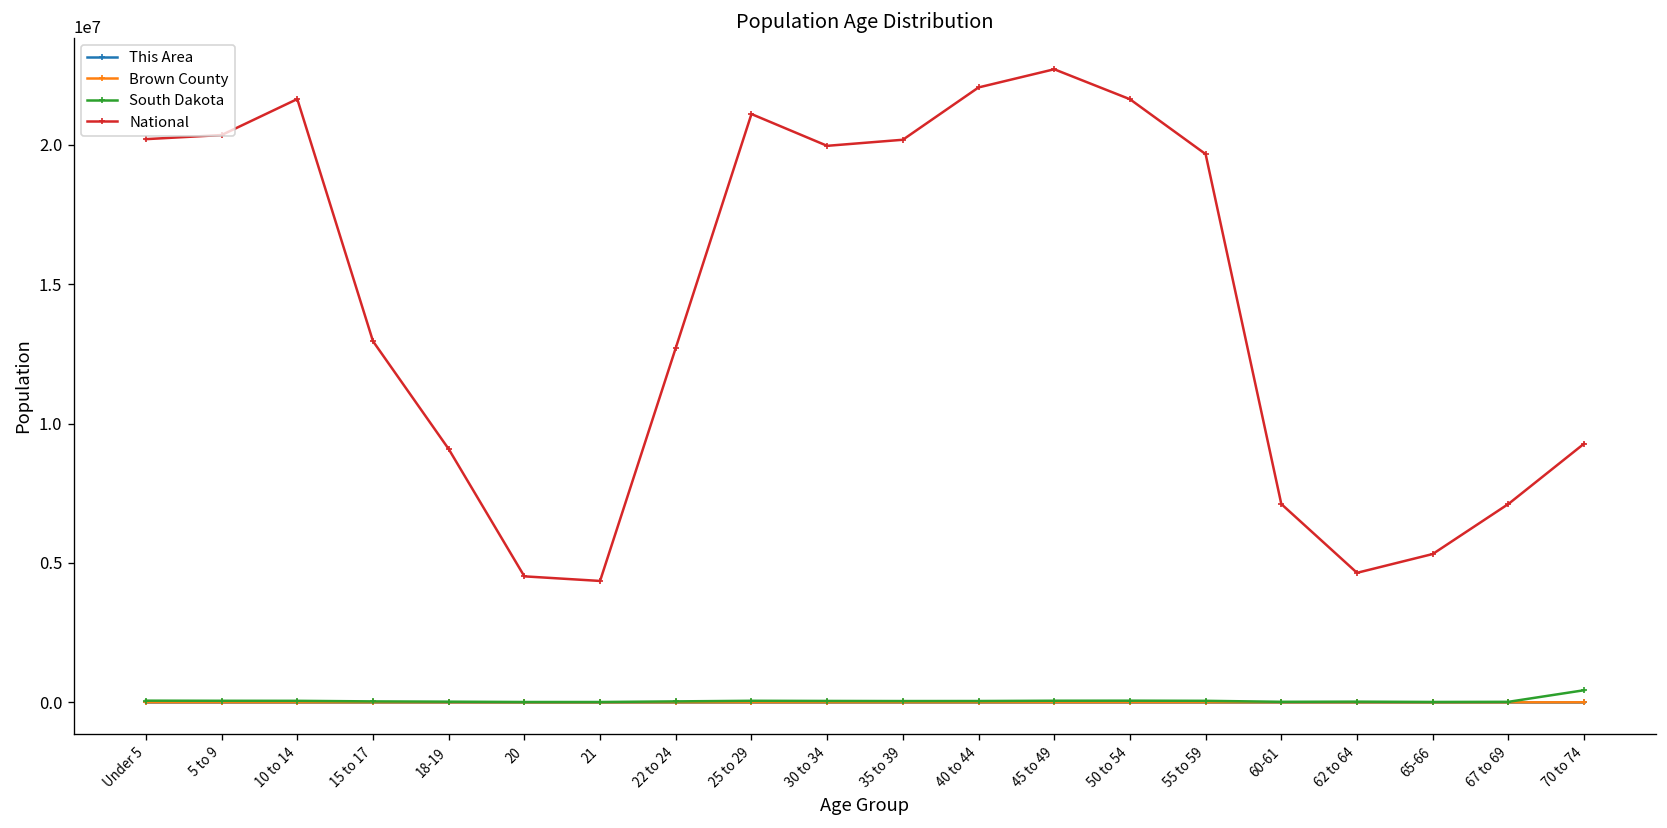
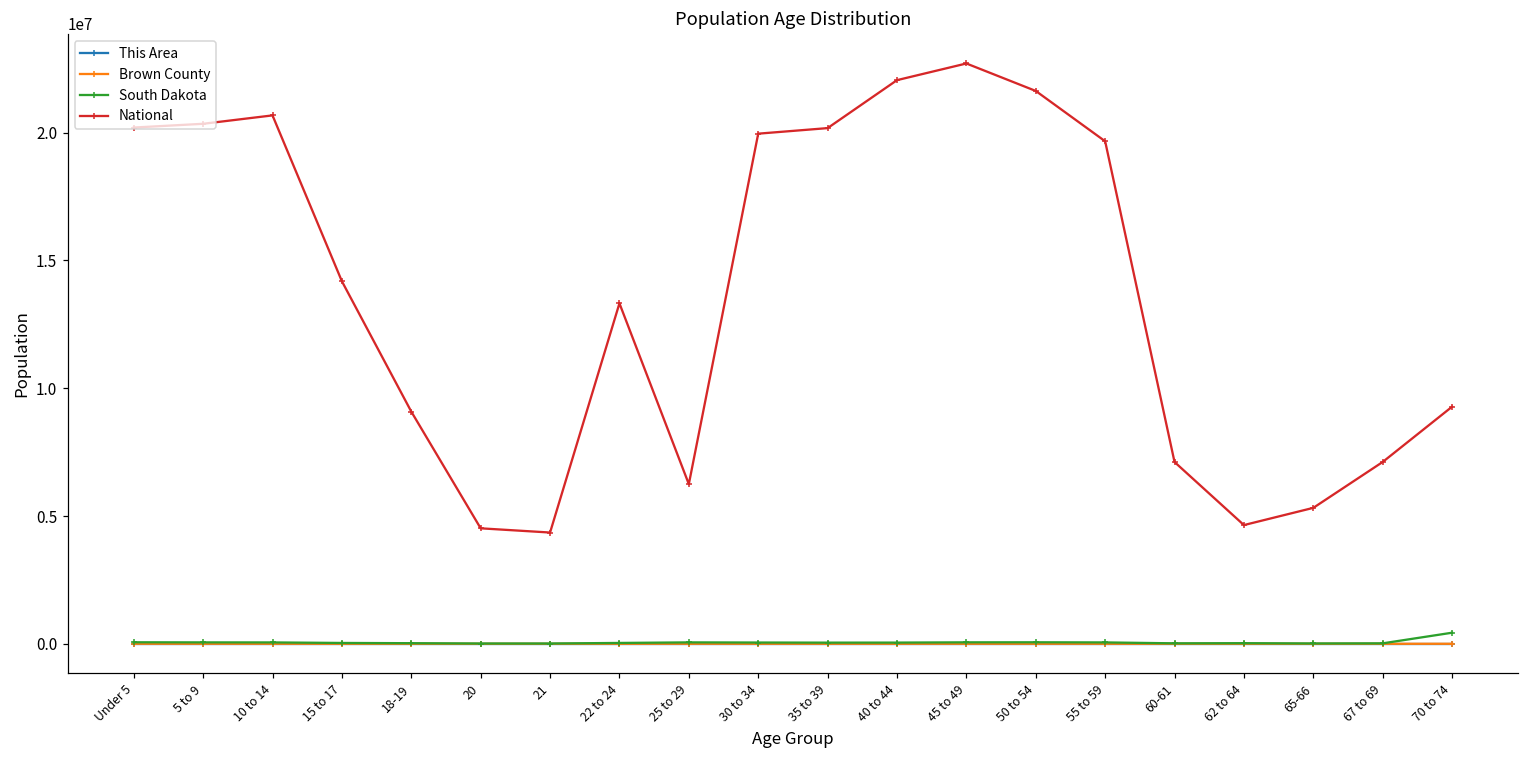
National, 10 to 14: 21600000 -> 20700000
National, 15 to 17: 13000000 -> 14200000
National, 22 to 24: 12700000 -> 13300000
National, 25 to 29: 21100000 -> 6200000
